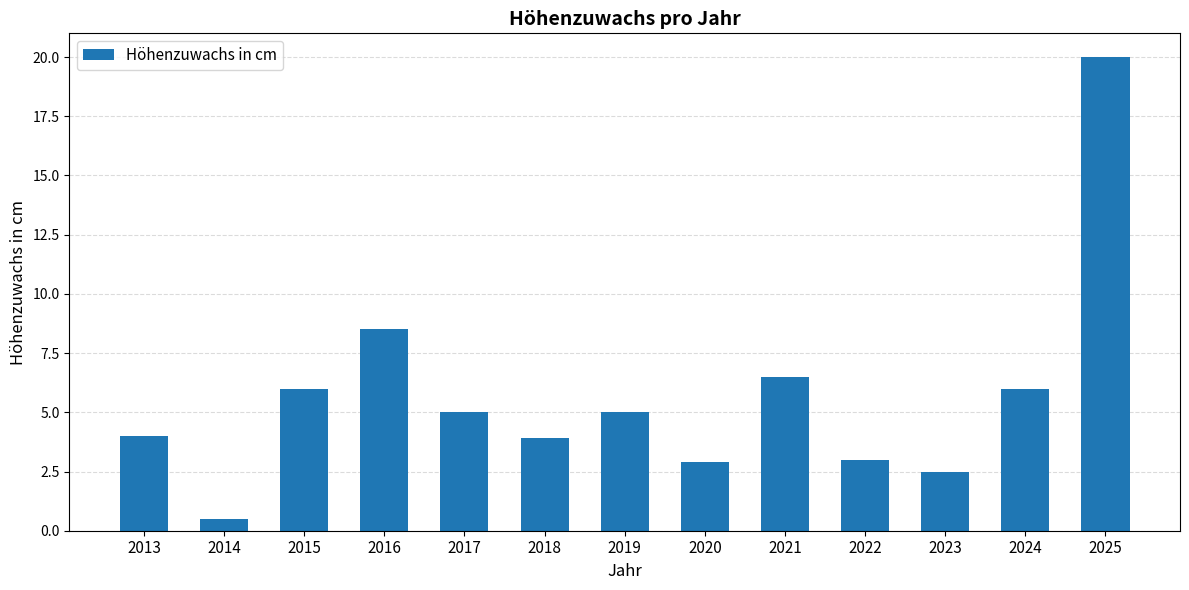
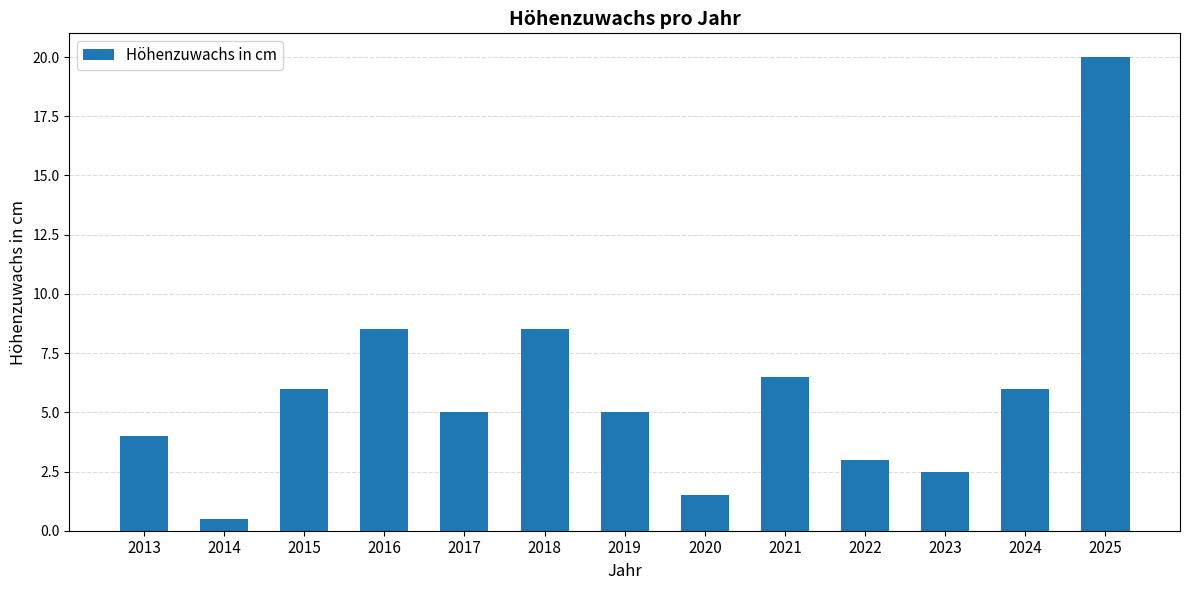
2018: 3.9 -> 8.5
2020: 2.9 -> 1.5
